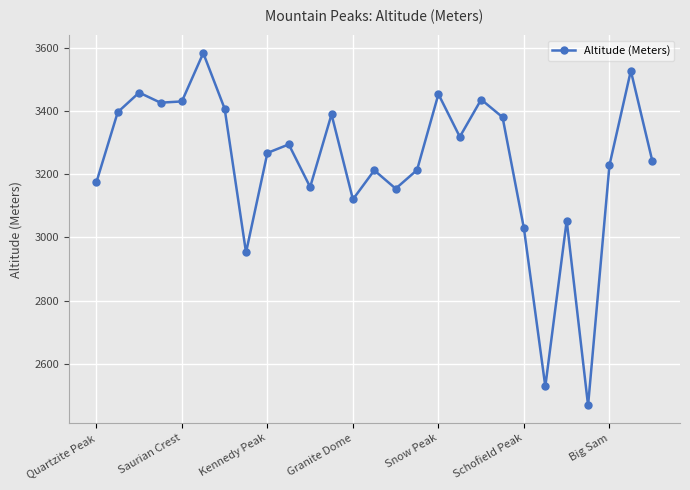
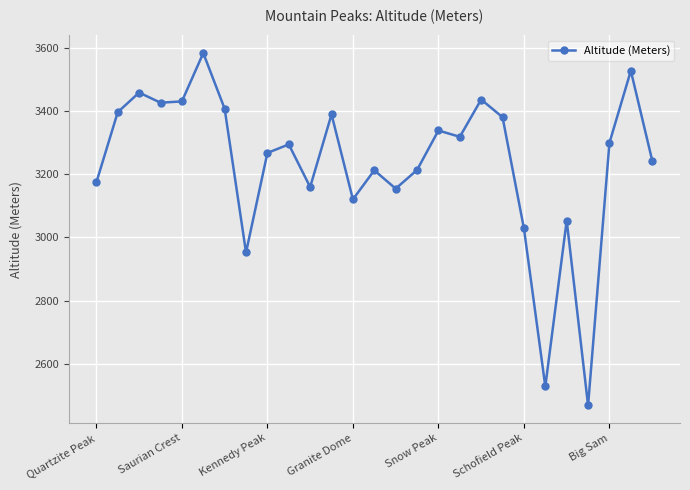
Snow Peak: 3450 -> 3340
Big Sam: 3230 -> 3300
